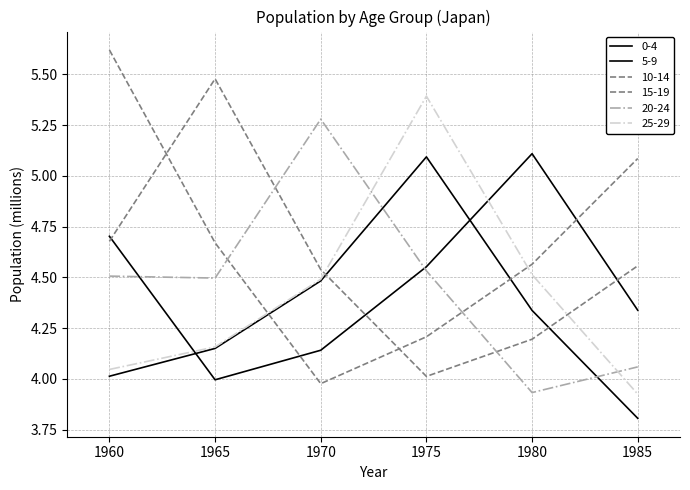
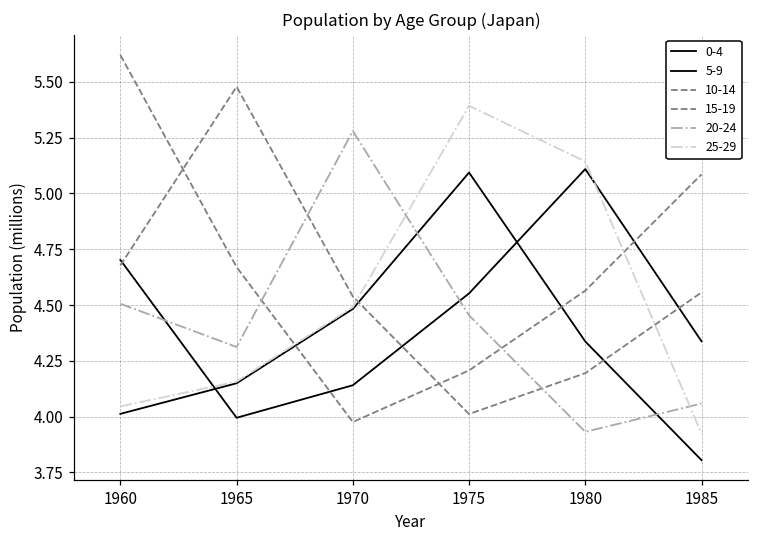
20-24, 1965: 4.50 -> 4.31
20-24, 1975: 4.53 -> 4.45
25-29, 1980: 4.51 -> 5.14
